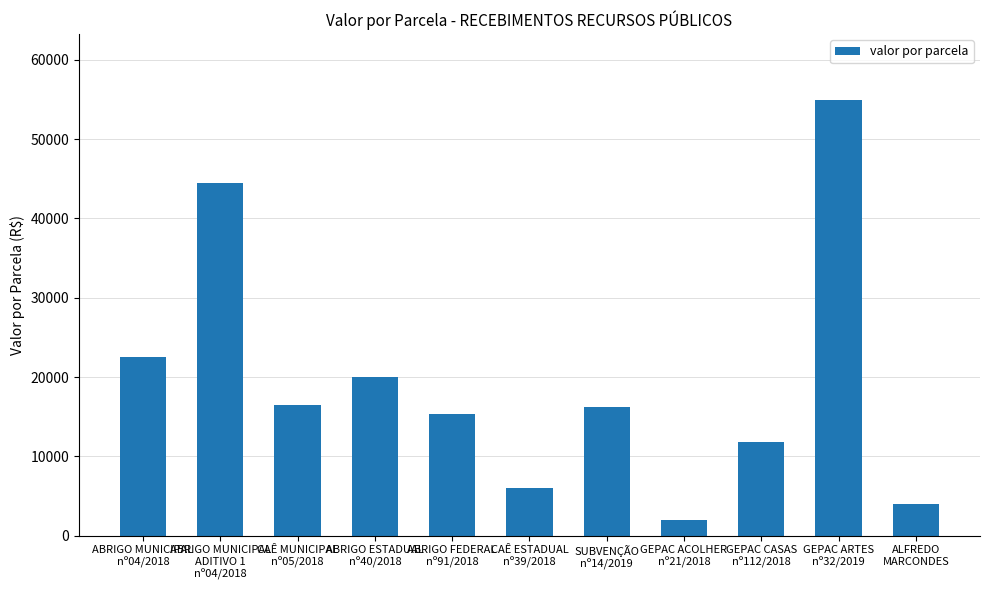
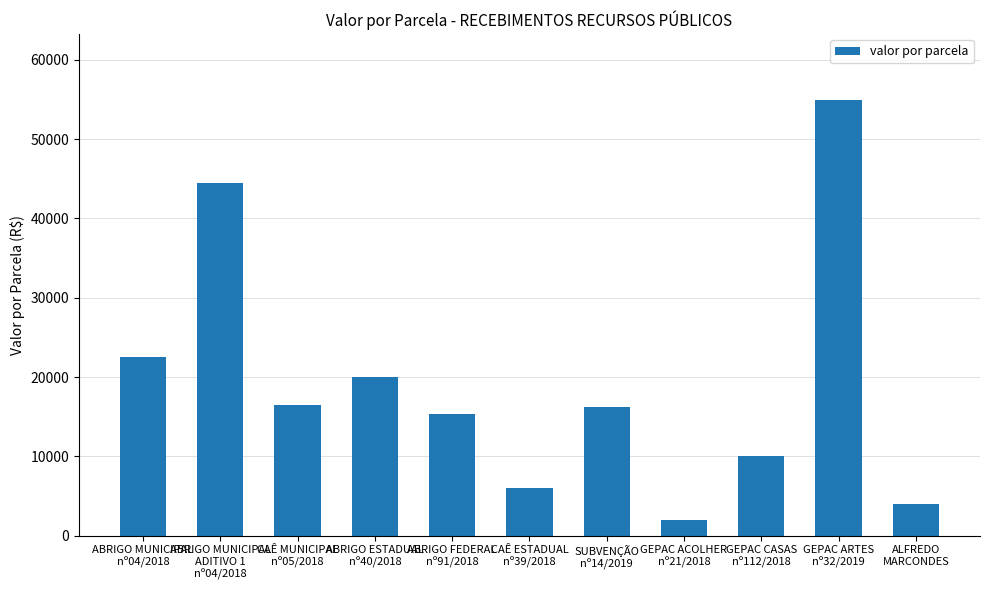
GEPAC CASAS nº112/2018: 12000 -> 10000
